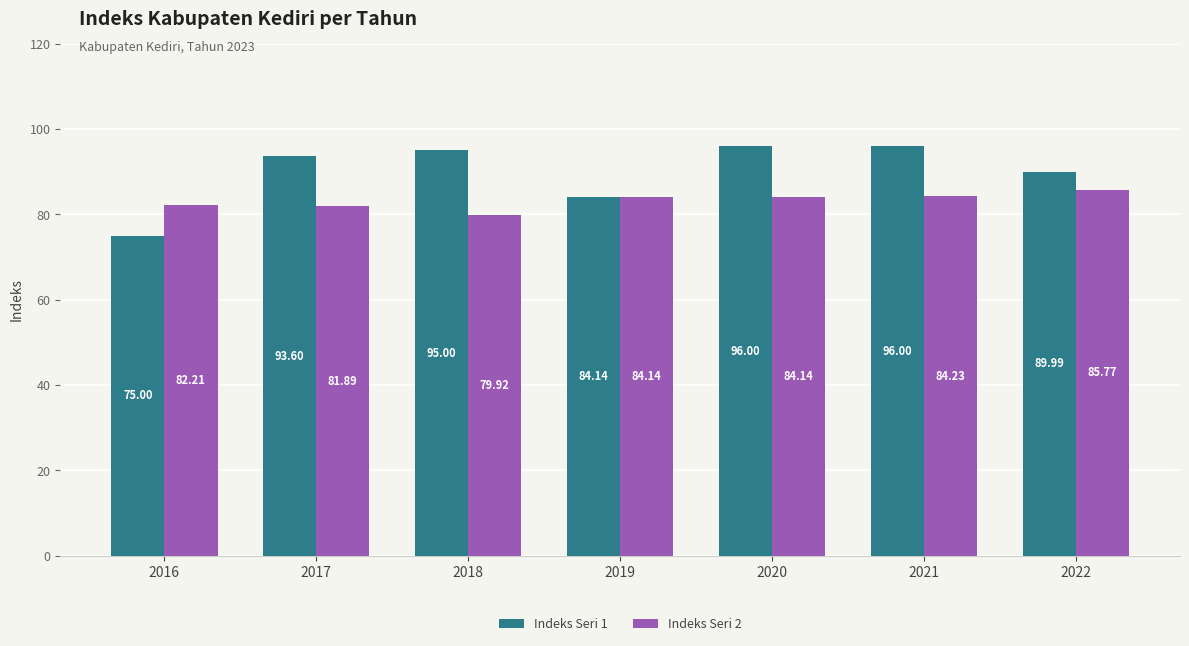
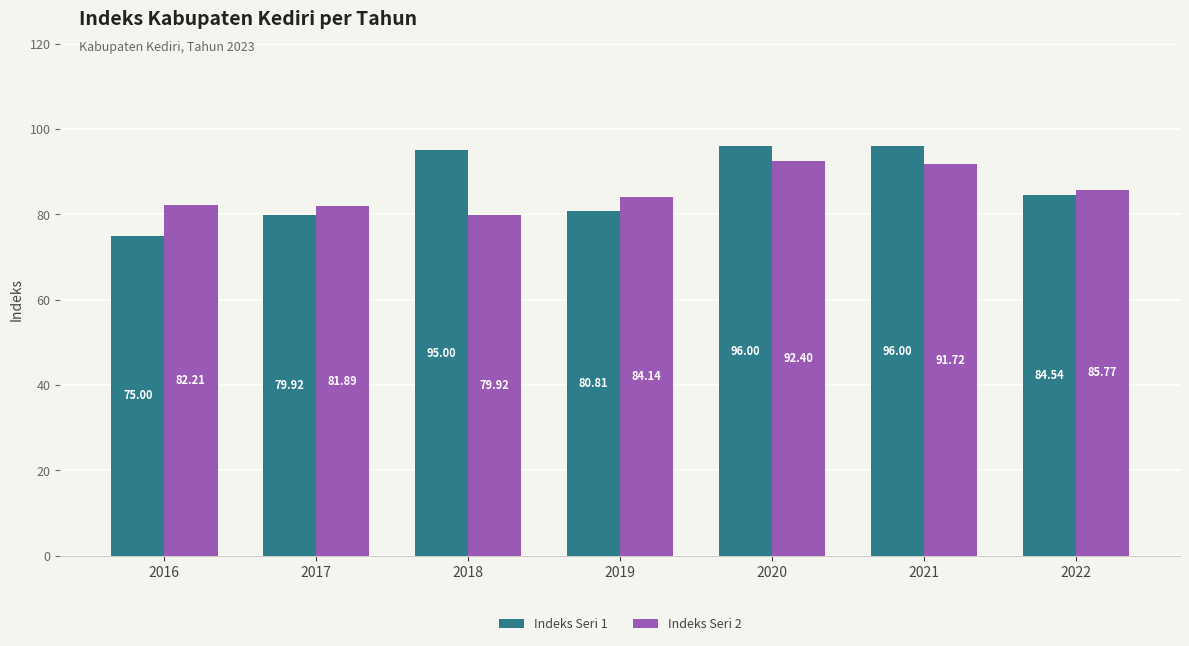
Indeks Seri 1, 2017: 93.60 -> 79.92
Indeks Seri 1, 2019: 84.14 -> 80.81
Indeks Seri 2, 2020: 84.14 -> 92.40
Indeks Seri 2, 2021: 84.23 -> 91.72
Indeks Seri 1, 2022: 89.99 -> 84.54
